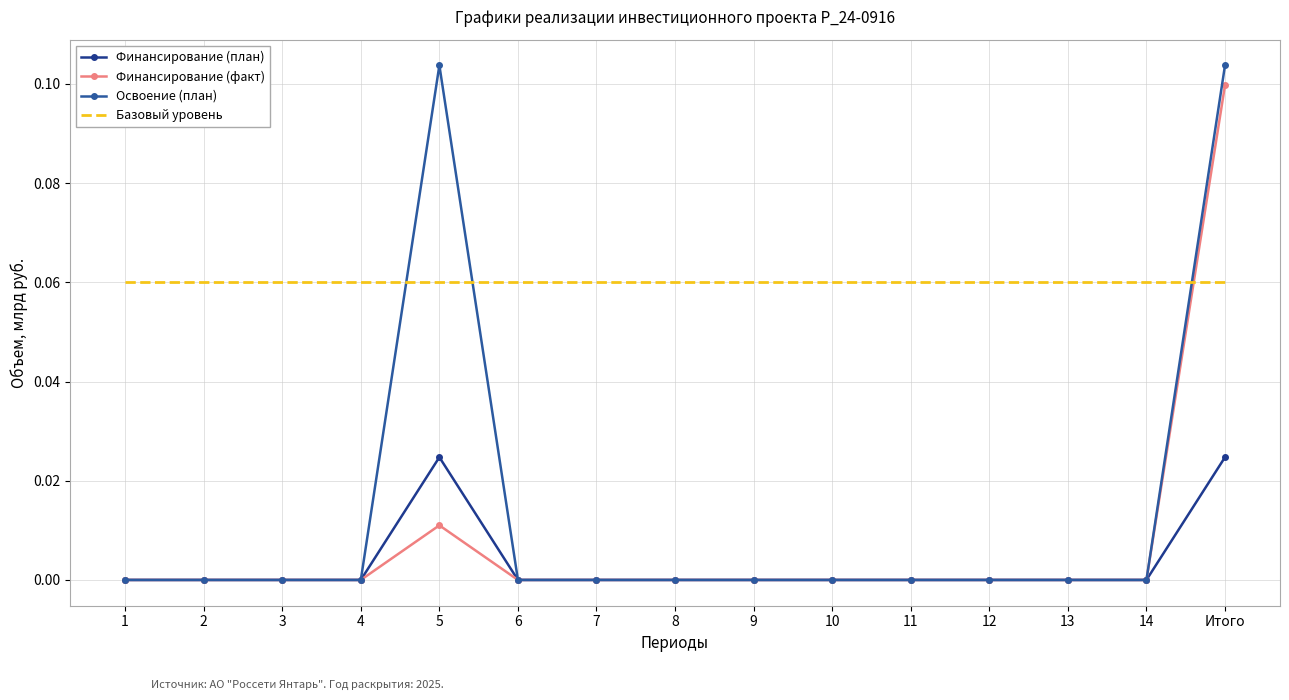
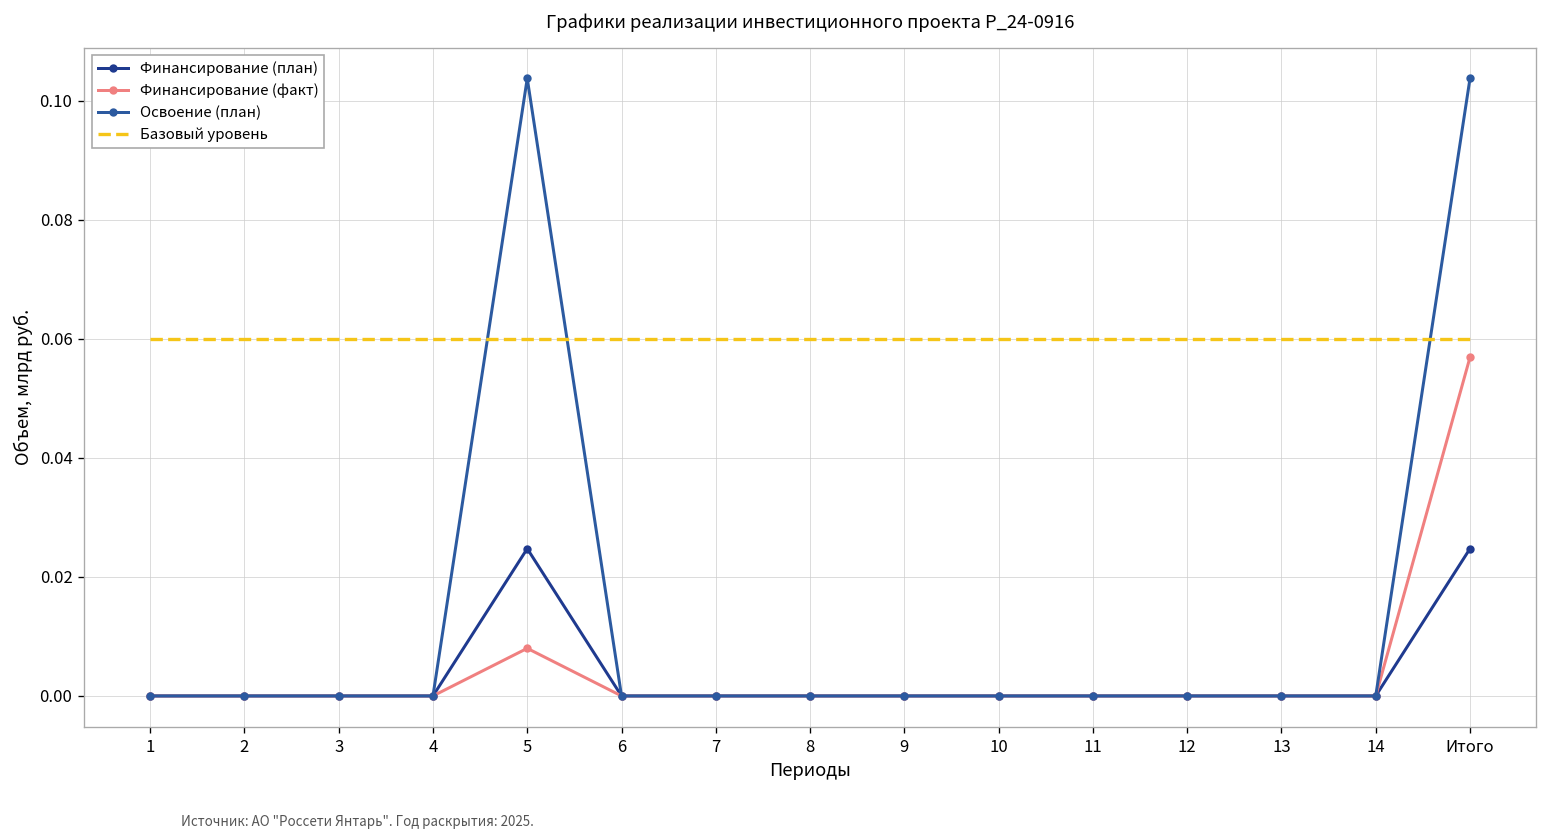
Финансирование (факт), 5: 0.011 -> 0.008
Финансирование (факт), Итого: 0.100 -> 0.057
